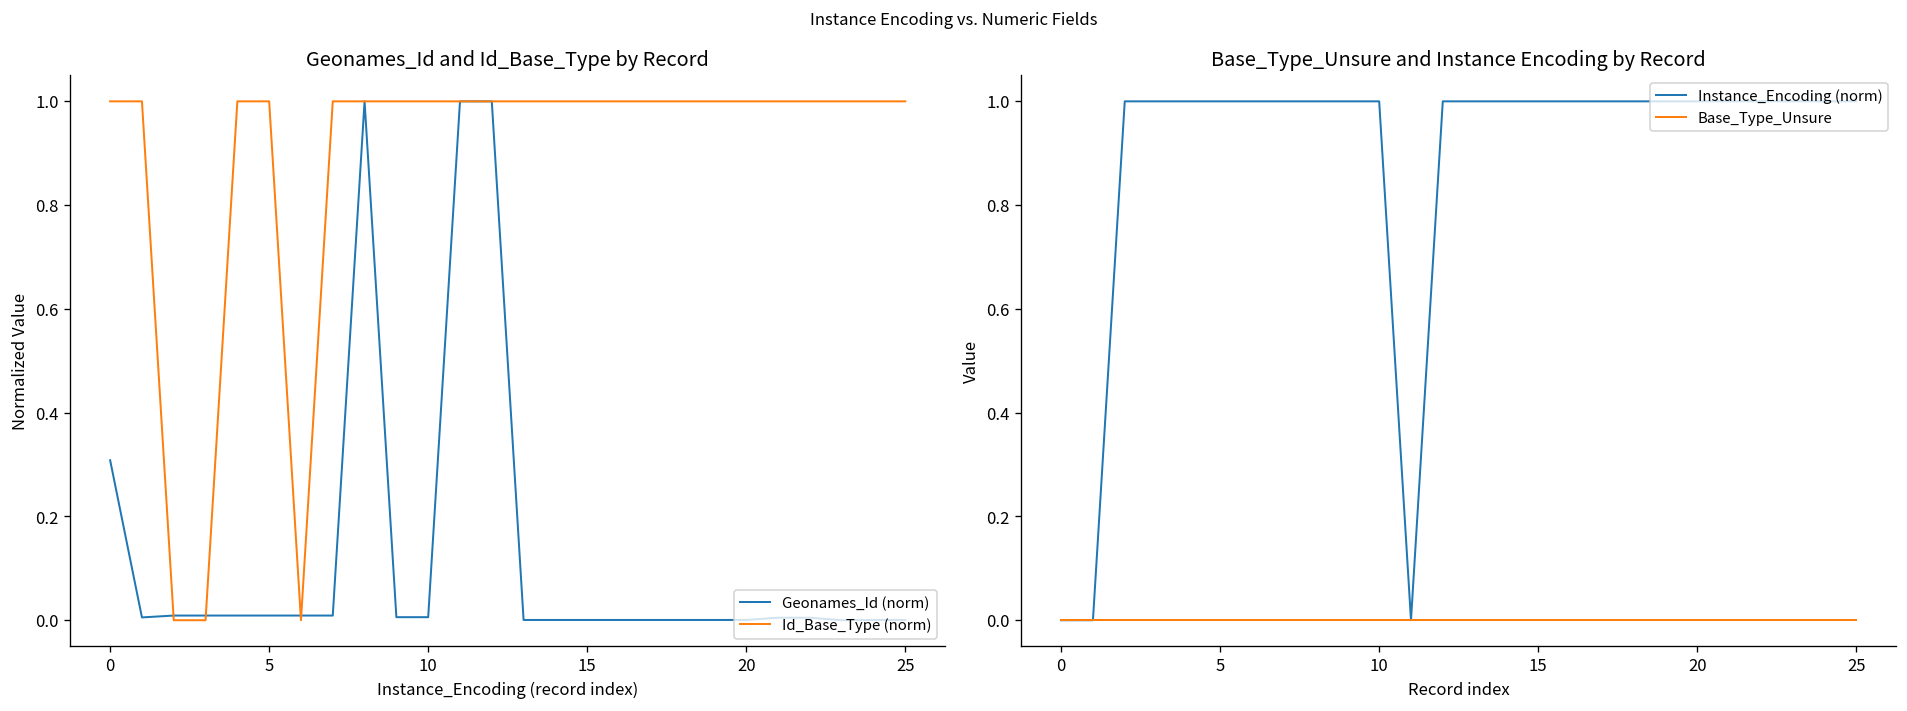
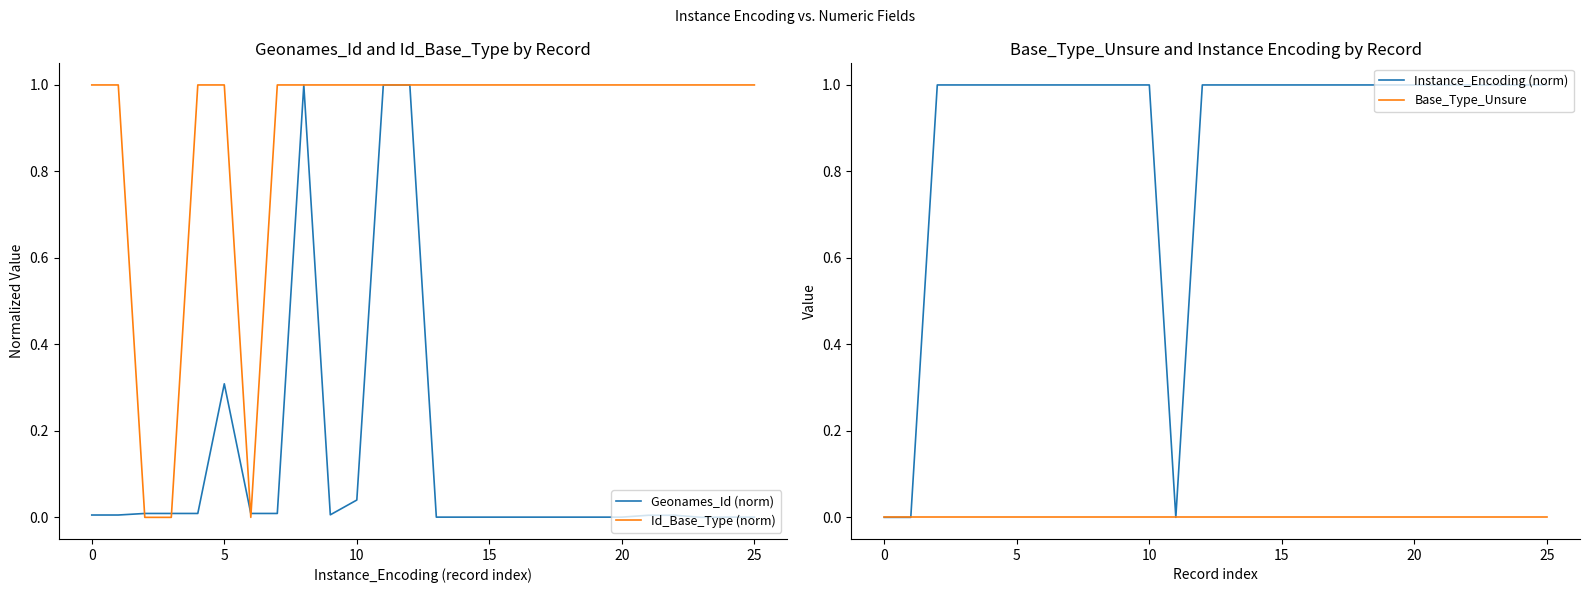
Geonames_Id and Id_Base_Type by Record, Geonames_Id (norm), 0: 0.31 -> 0.01
Geonames_Id and Id_Base_Type by Record, Geonames_Id (norm), 5: 0.01 -> 0.31
Geonames_Id and Id_Base_Type by Record, Geonames_Id (norm), 10: 0.01 -> 0.04
